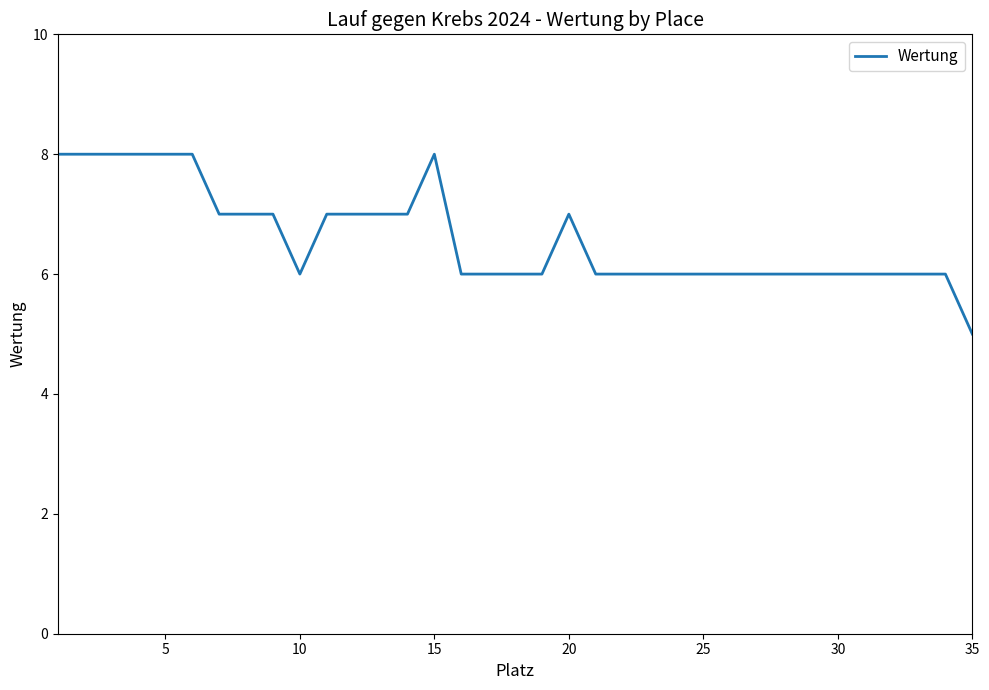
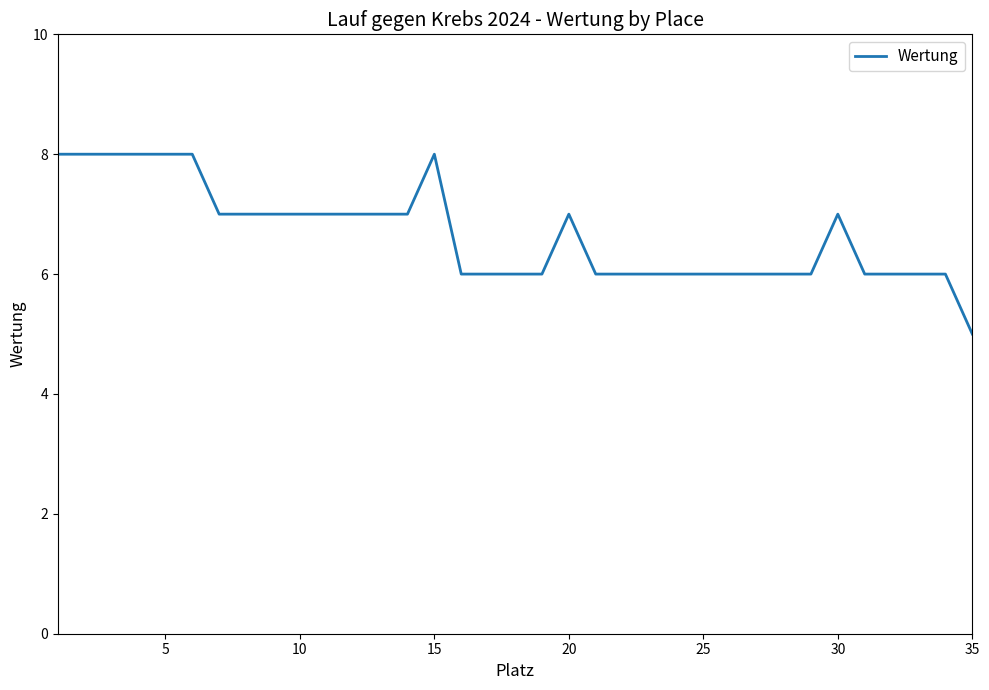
10: 6 -> 7
30: 6 -> 7
